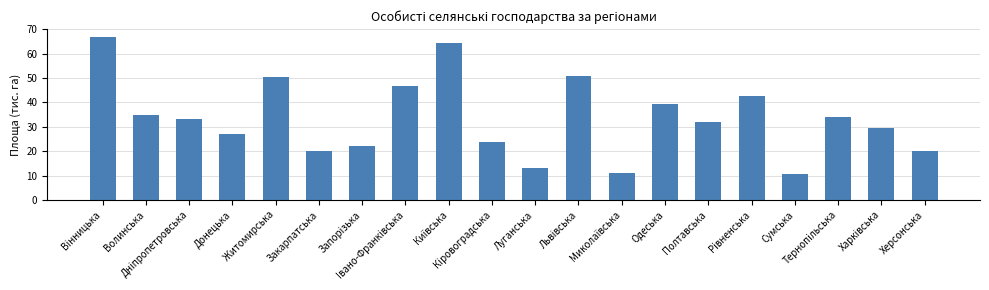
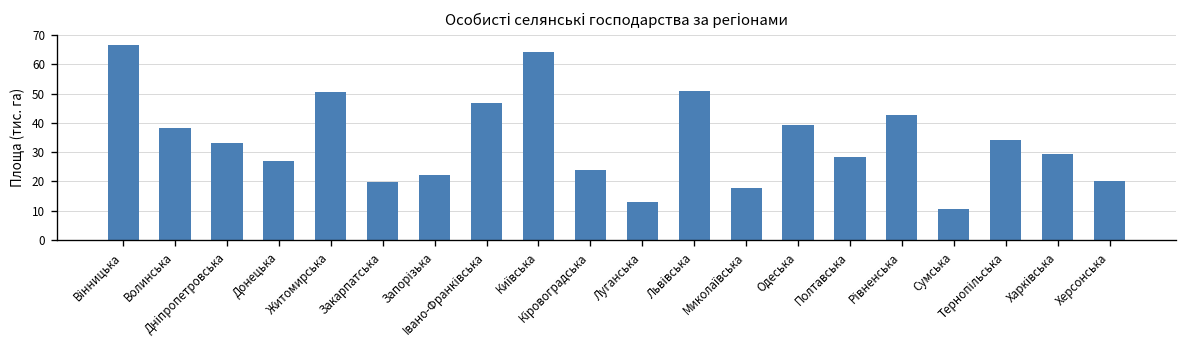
Волинська: 35 -> 38
Миколаївська: 11 -> 18
Полтавська: 32 -> 28
